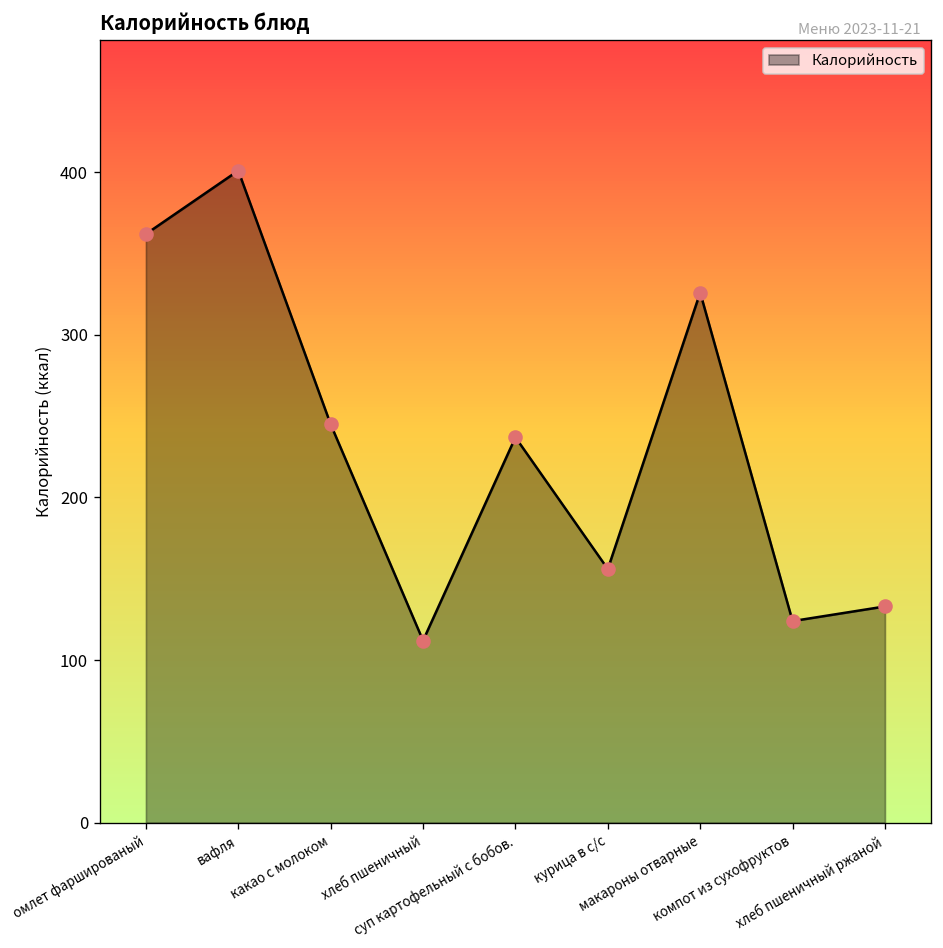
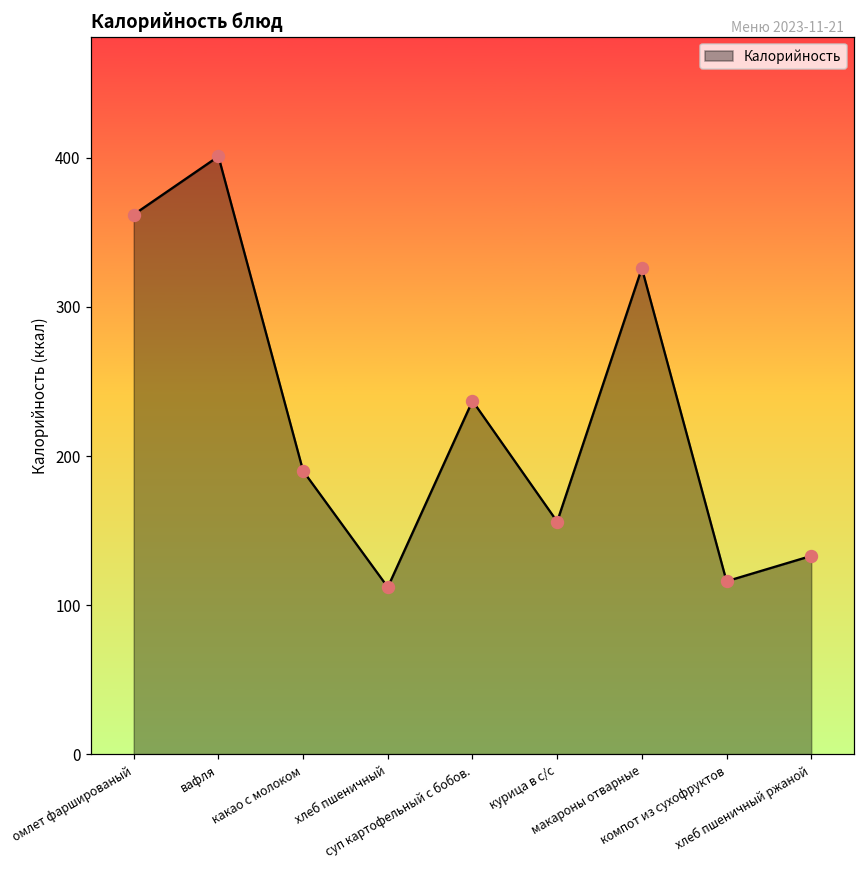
какао с молоком: 245 -> 190
компот из сухофруктов: 124 -> 116
